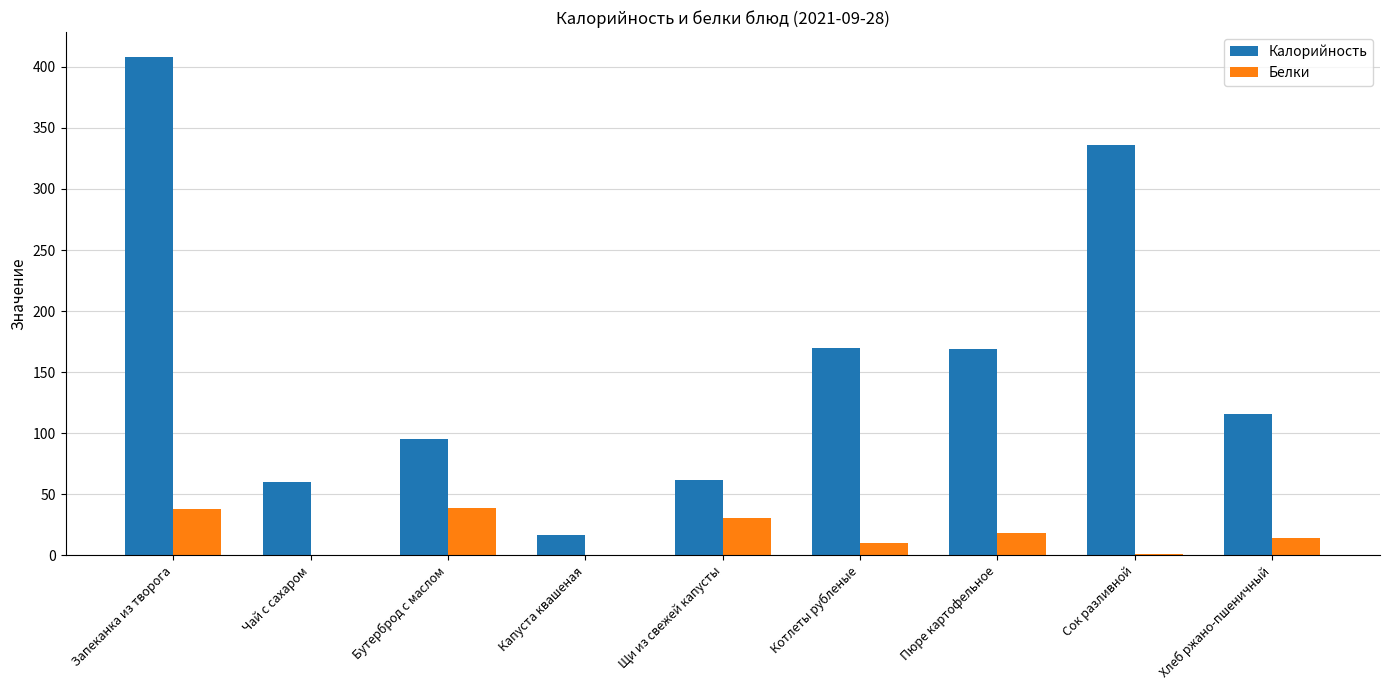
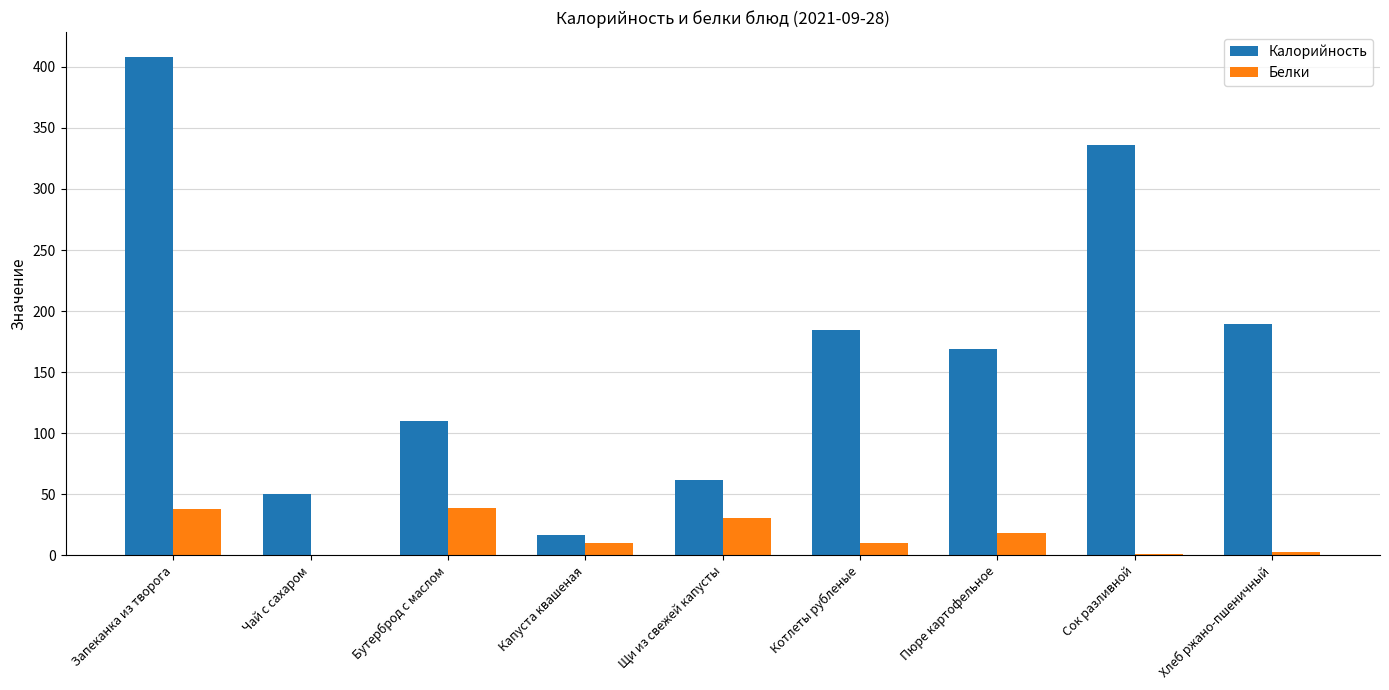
Калорийность, Чай с сахаром: 60 -> 50
Калорийность, Бутерброд с маслом: 95 -> 110
Белки, Капуста квашеная: 0 -> 10
Калорийность, Котлеты рубленые: 170 -> 185
Калорийность, Хлеб ржано-пшеничный: 116 -> 189
Белки, Хлеб ржано-пшеничный: 14 -> 3
